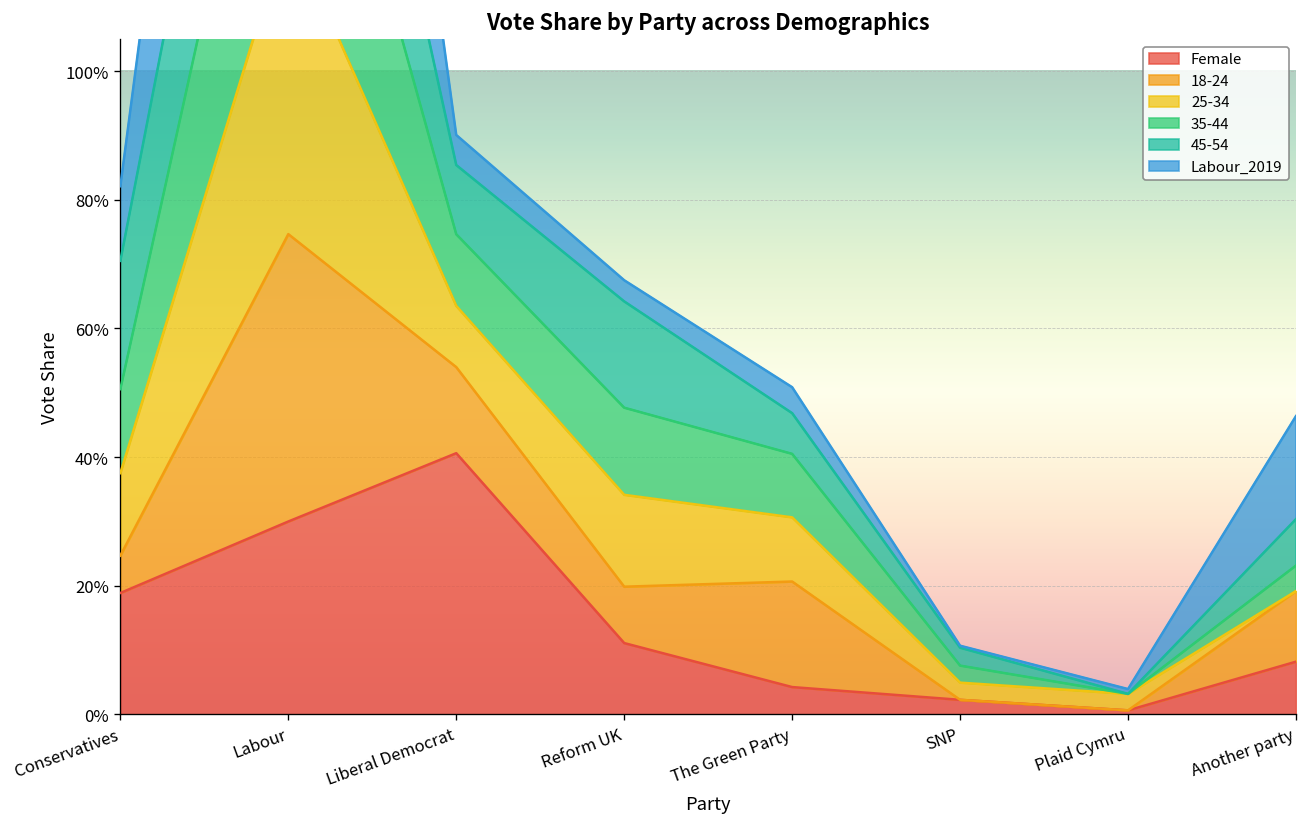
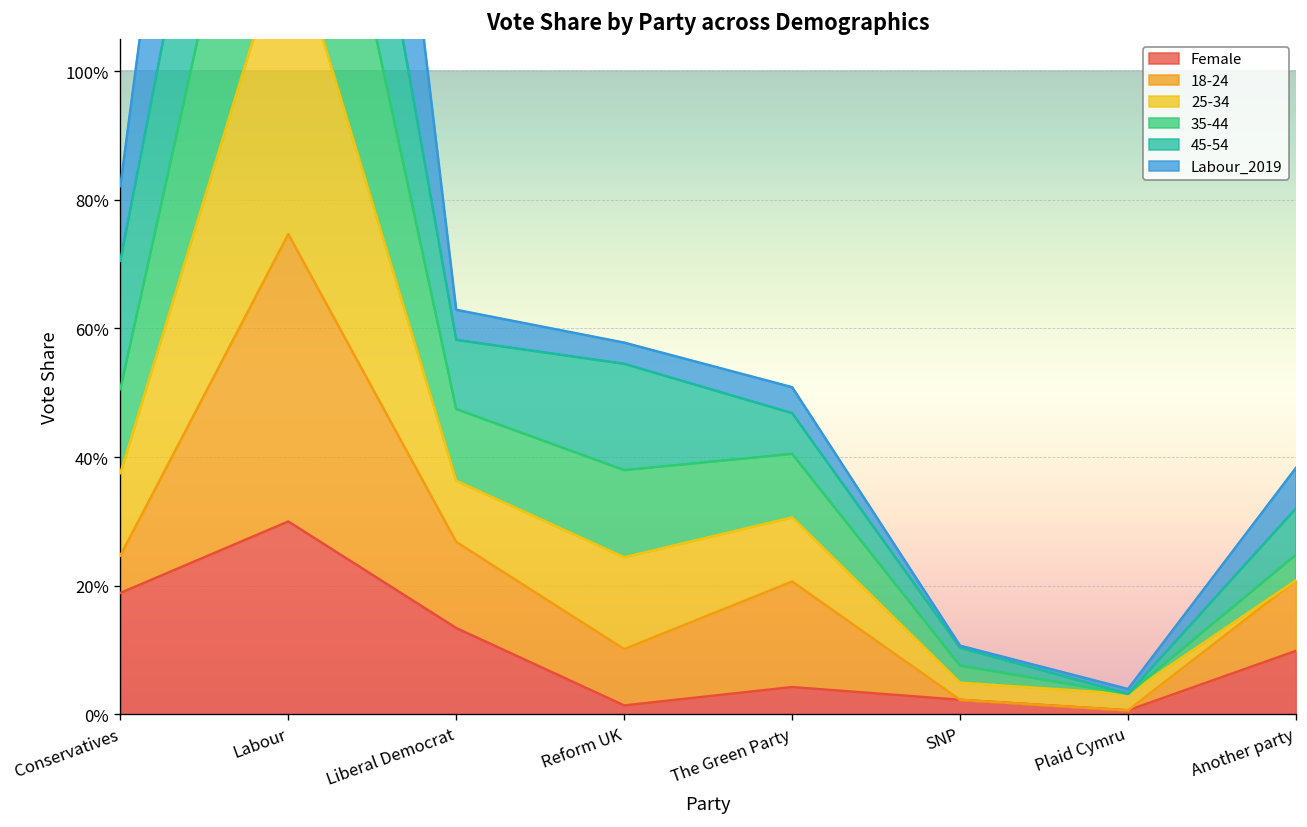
Female, Liberal Democrat: 41% -> 13%
Female, Reform UK: 11% -> 1%
Female, Another party: 8% -> 10%
Labour_2019, Another party: 16% -> 6%
